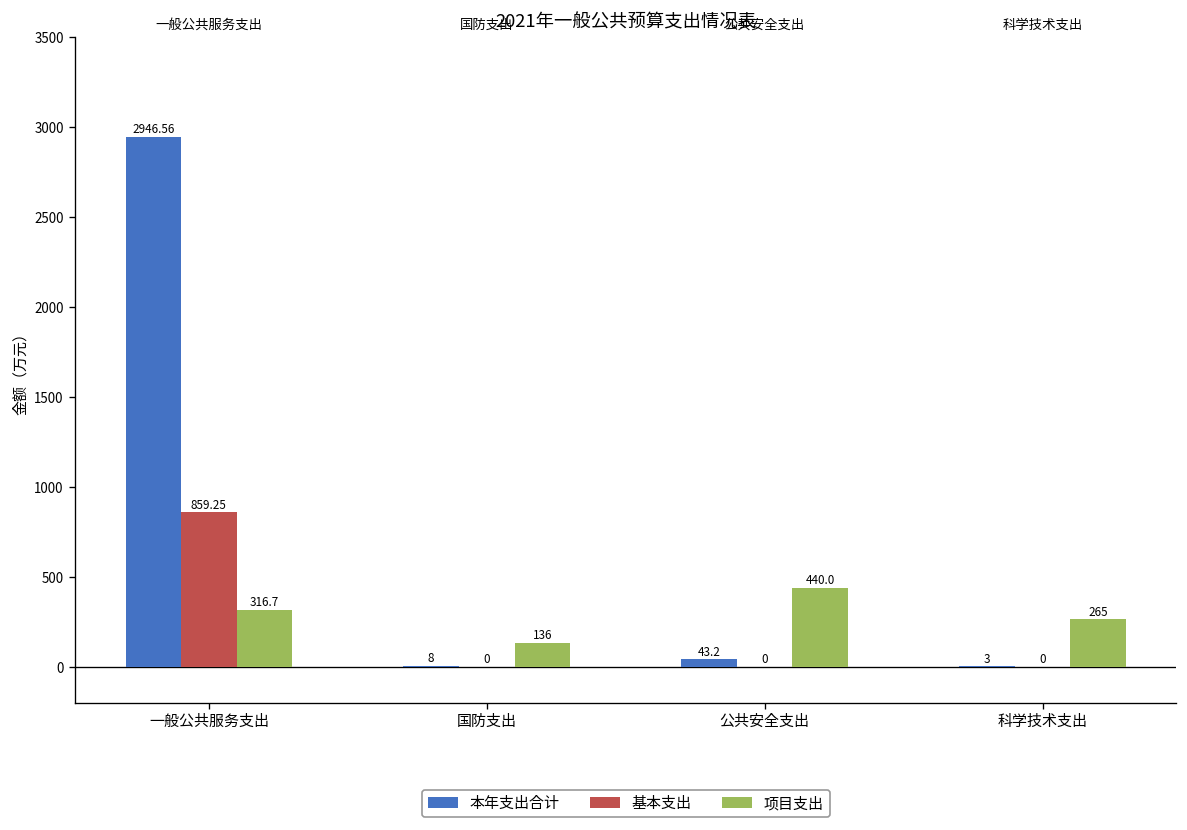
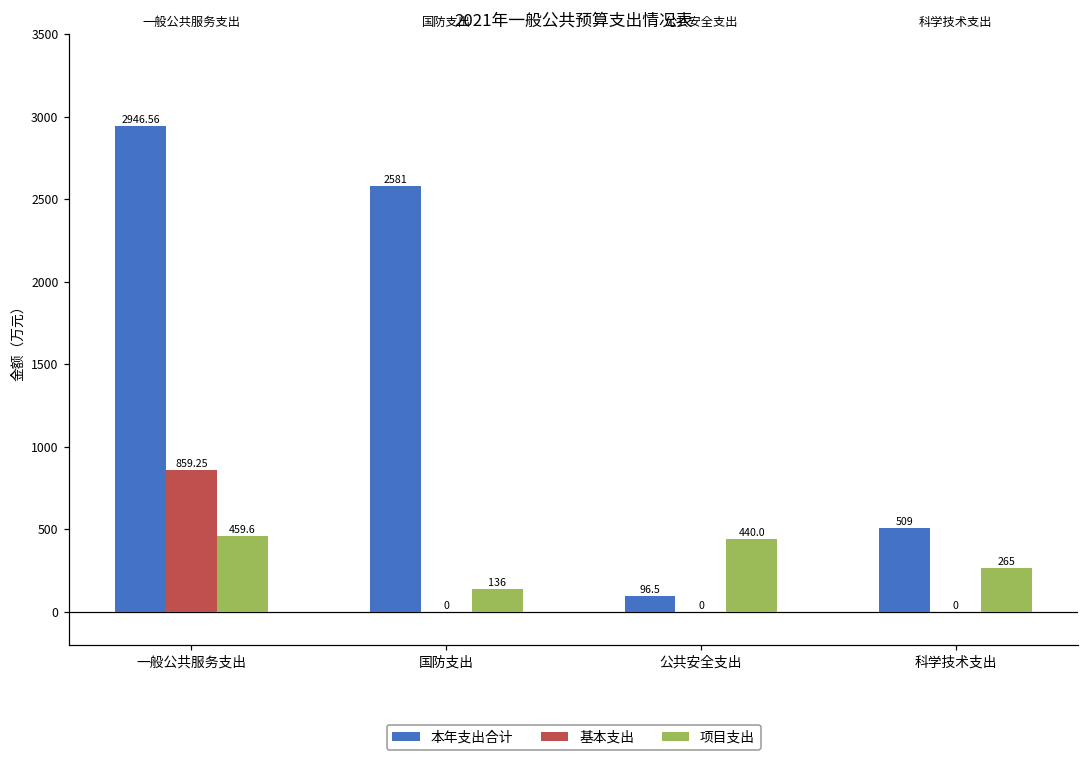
项目支出, 一般公共服务支出: 316.7 -> 459.6
本年支出合计, 国防支出: 8 -> 2581
本年支出合计, 公共安全支出: 43.2 -> 96.5
本年支出合计, 科学技术支出: 3 -> 509
